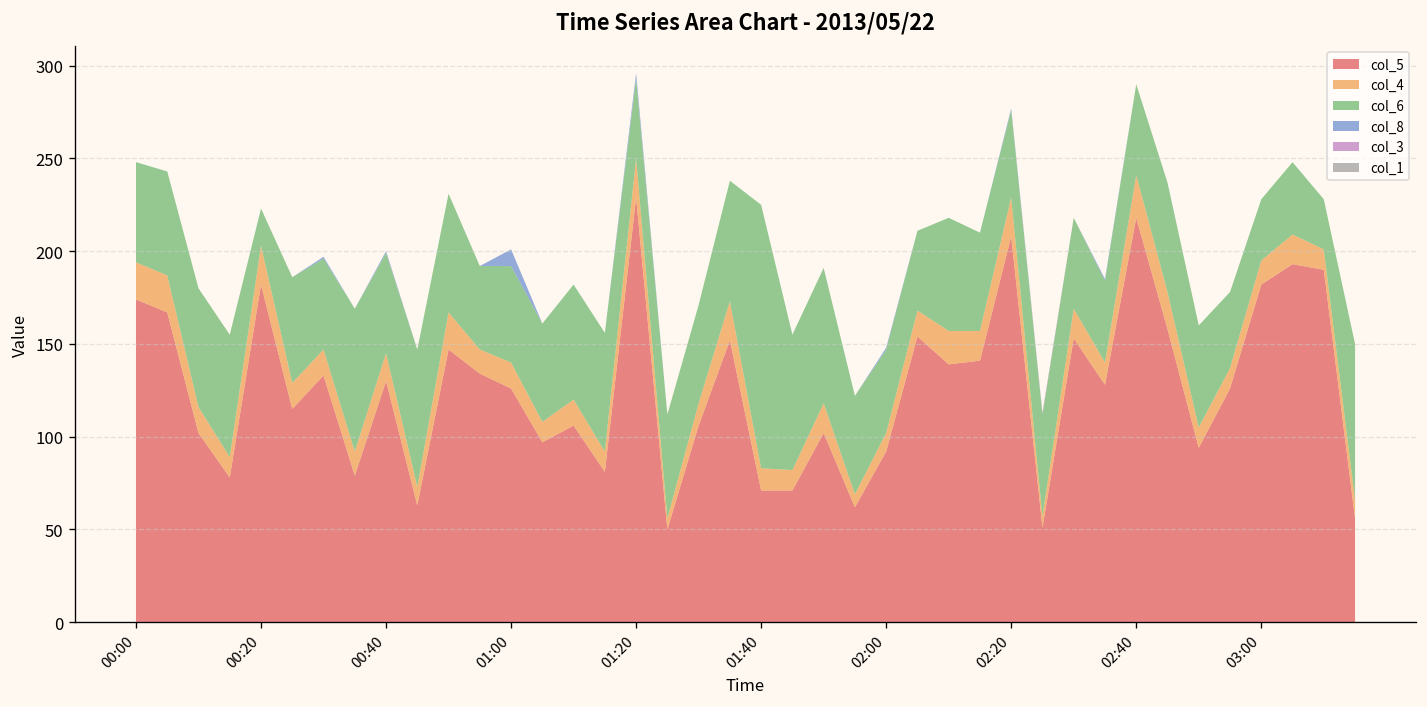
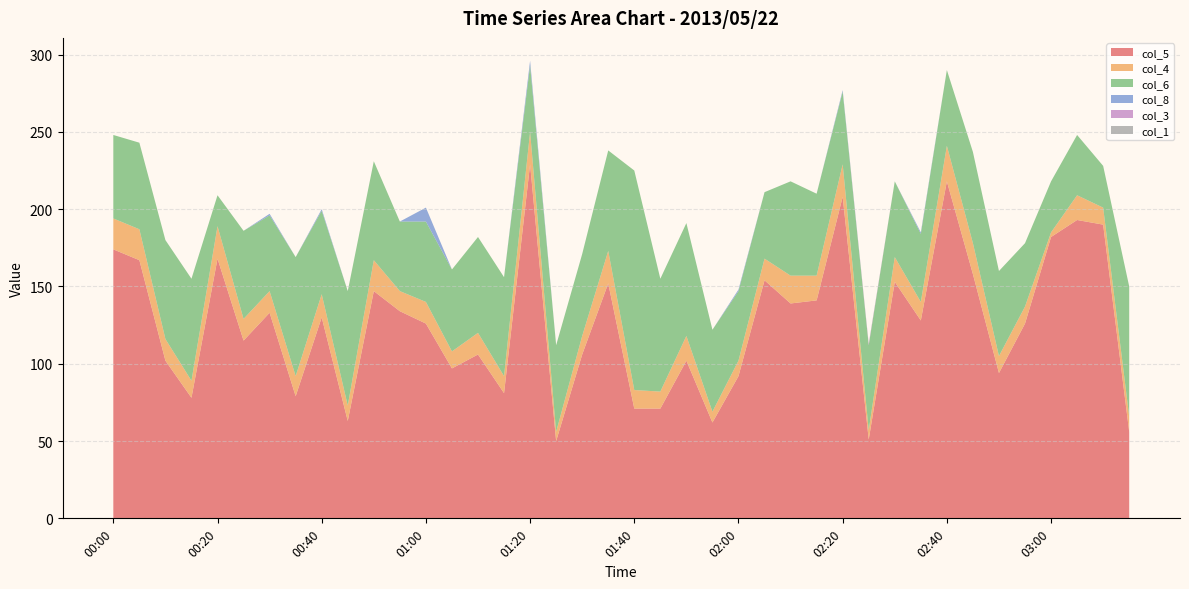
col_5, 00:20: 182 -> 168
col_4, 03:00: 13 -> 3
